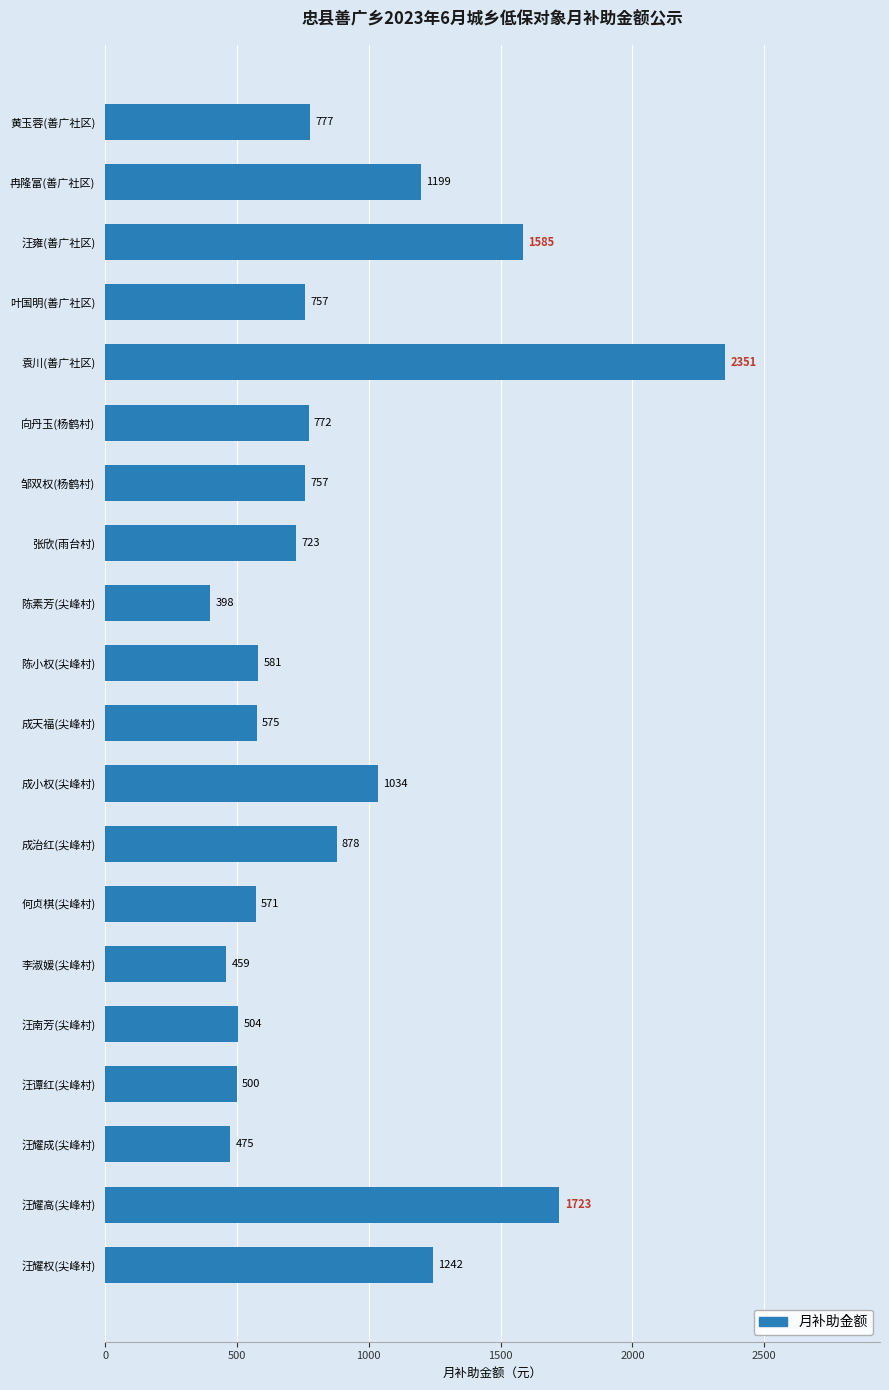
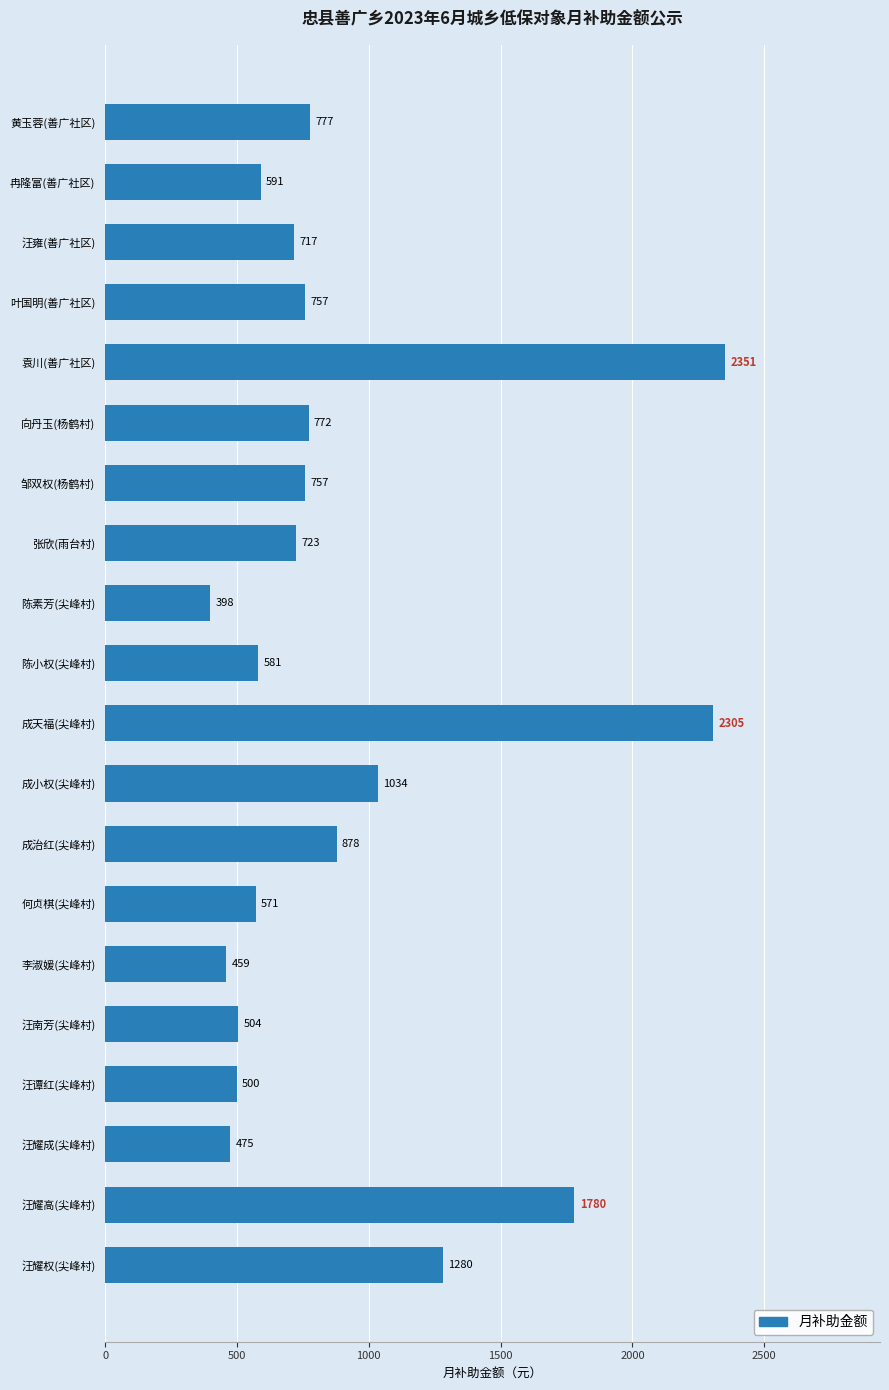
冉隆富(善广社区): 1199 -> 591
汪雍(善广社区): 1585 -> 717
成天福(尖峰村): 575 -> 2305
汪耀高(尖峰村): 1723 -> 1780
汪耀权(尖峰村): 1242 -> 1280
